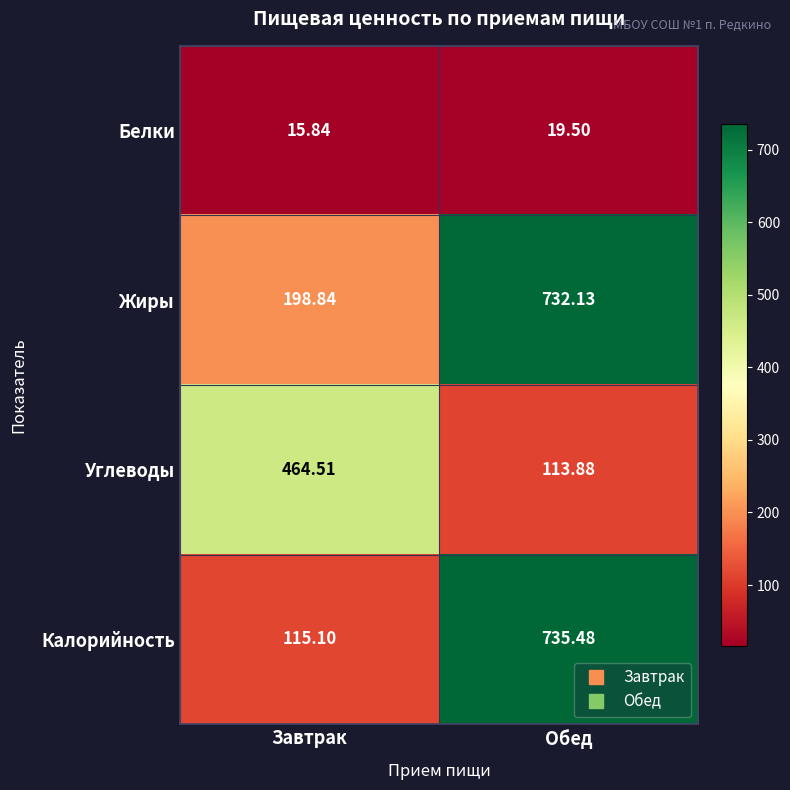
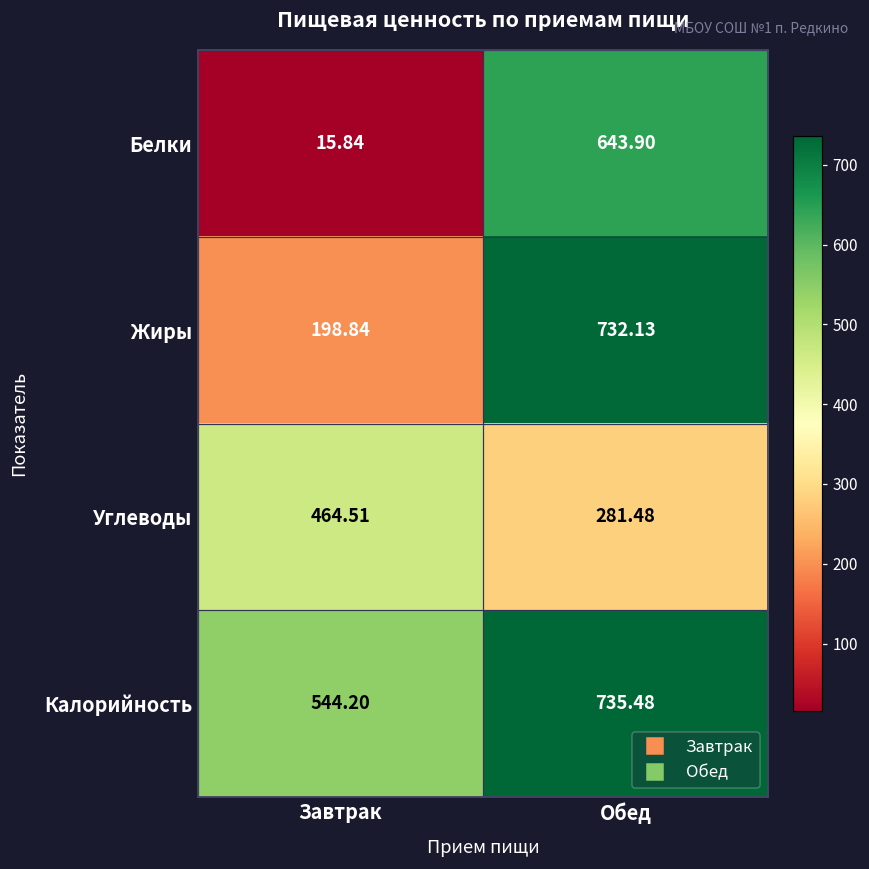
Белки, Обед: 19.50 -> 643.90
Углеводы, Обед: 113.88 -> 281.48
Калорийность, Завтрак: 115.10 -> 544.20
